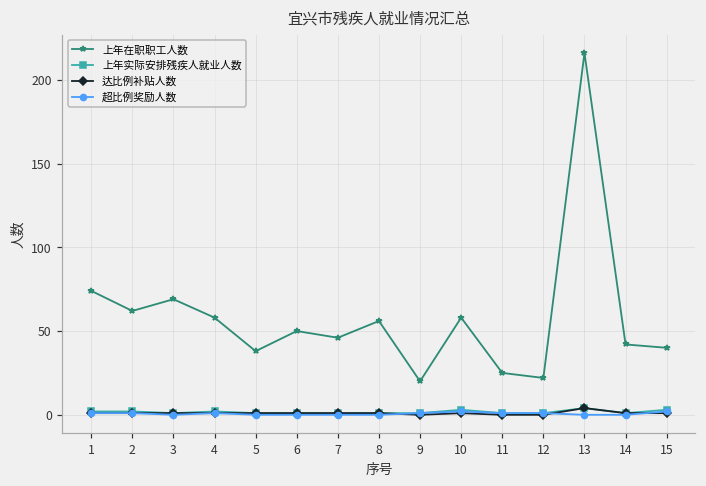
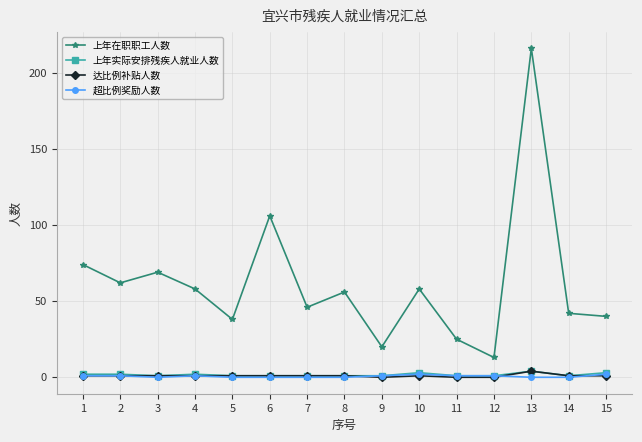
上年在职职工人数, 6: 50 -> 106
上年在职职工人数, 12: 22 -> 13
